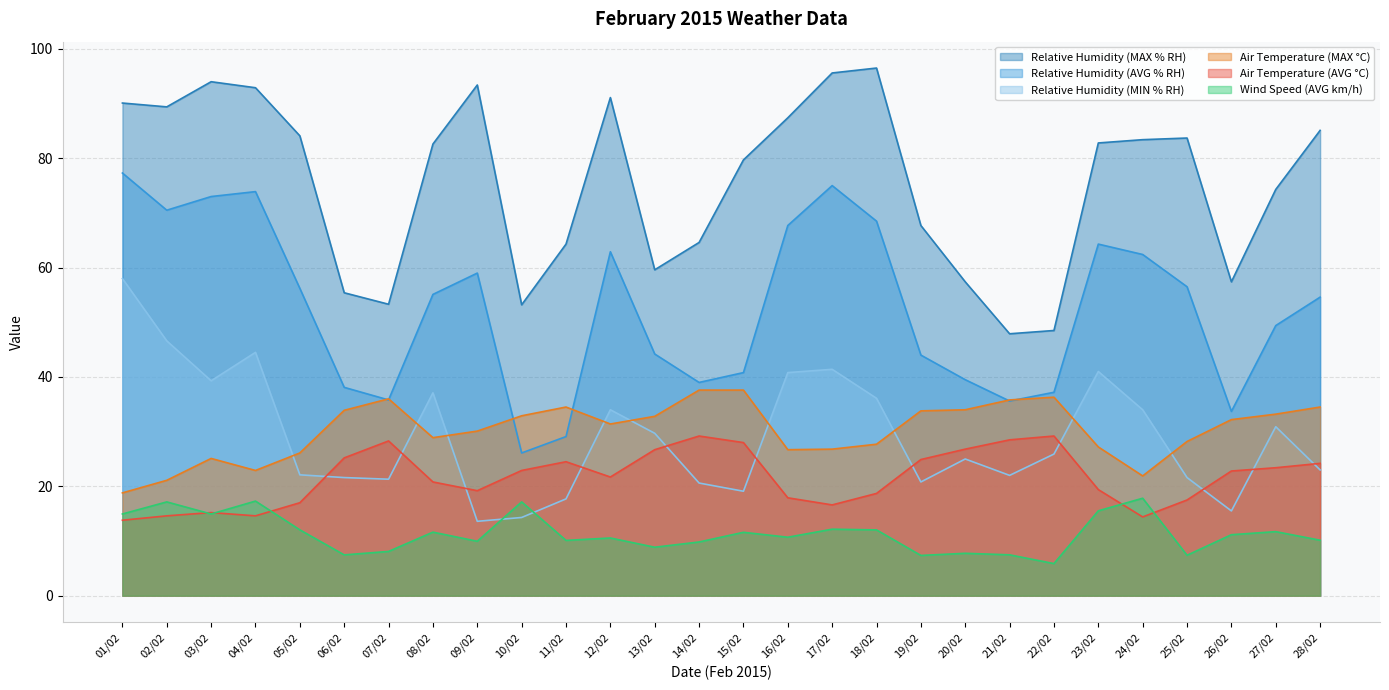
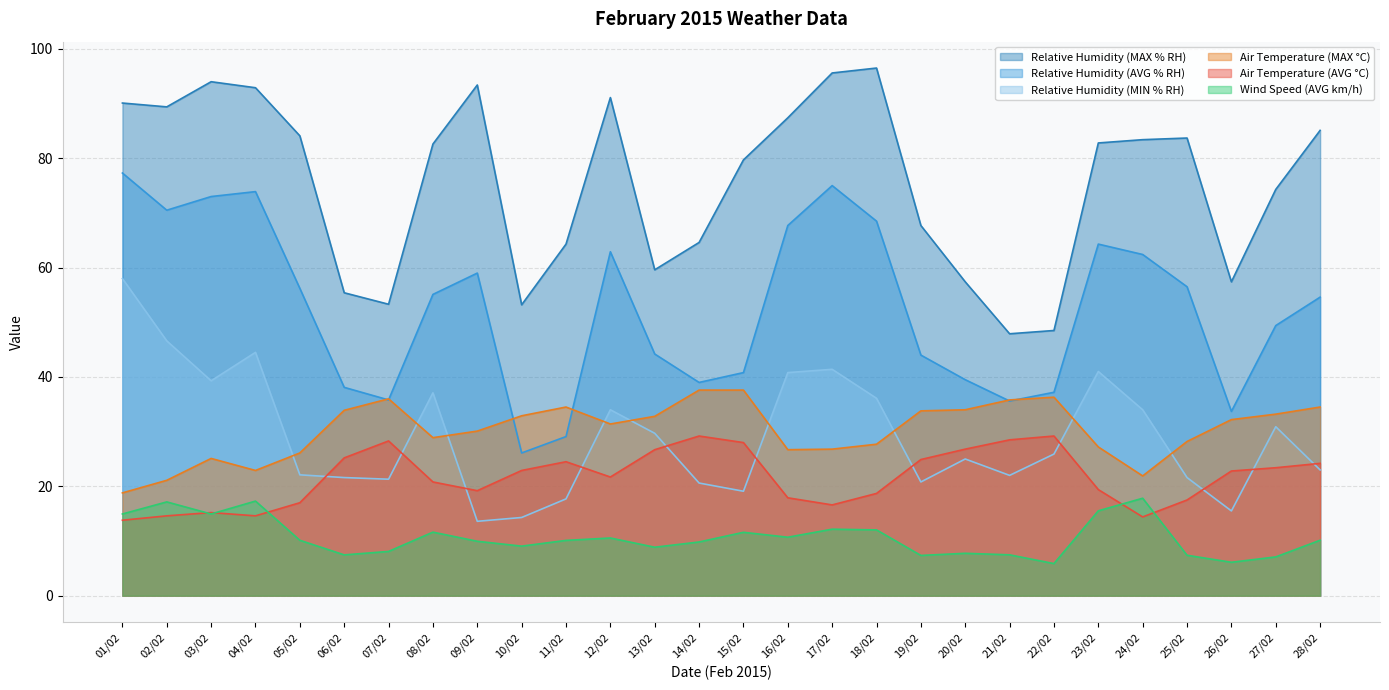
Wind Speed (AVG km/h), 05/02: 12 -> 10
Wind Speed (AVG km/h), 10/02: 17 -> 9
Wind Speed (AVG km/h), 26/02: 11 -> 6
Wind Speed (AVG km/h), 27/02: 12 -> 7
